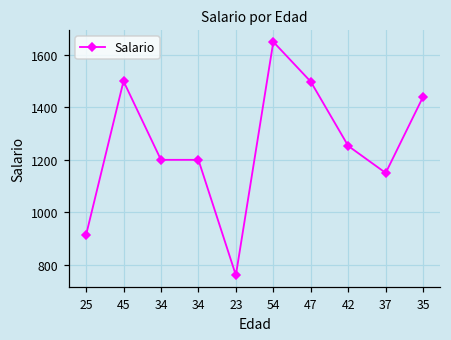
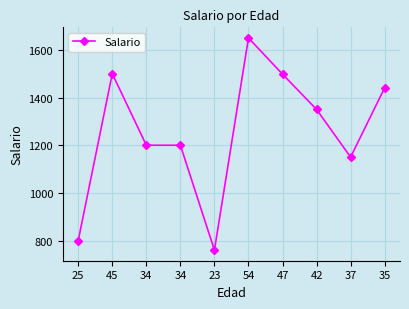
25: 910 -> 800
42: 1250 -> 1350
